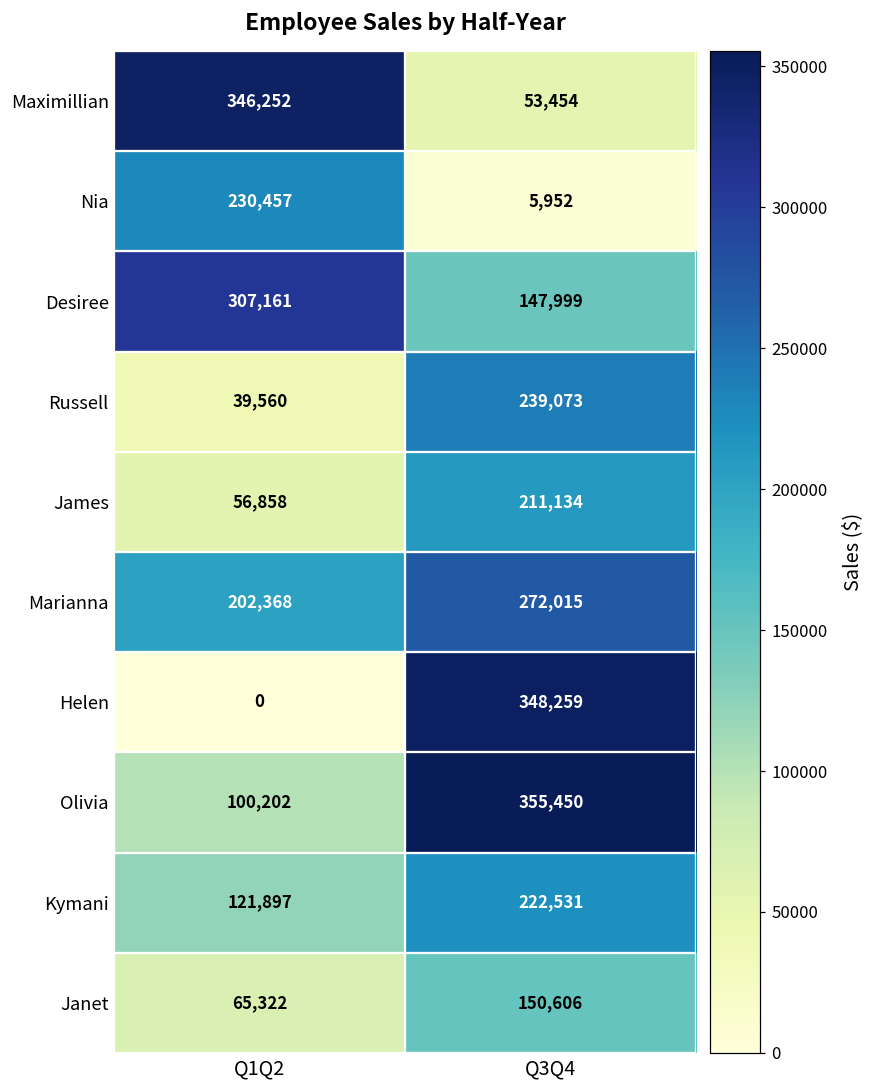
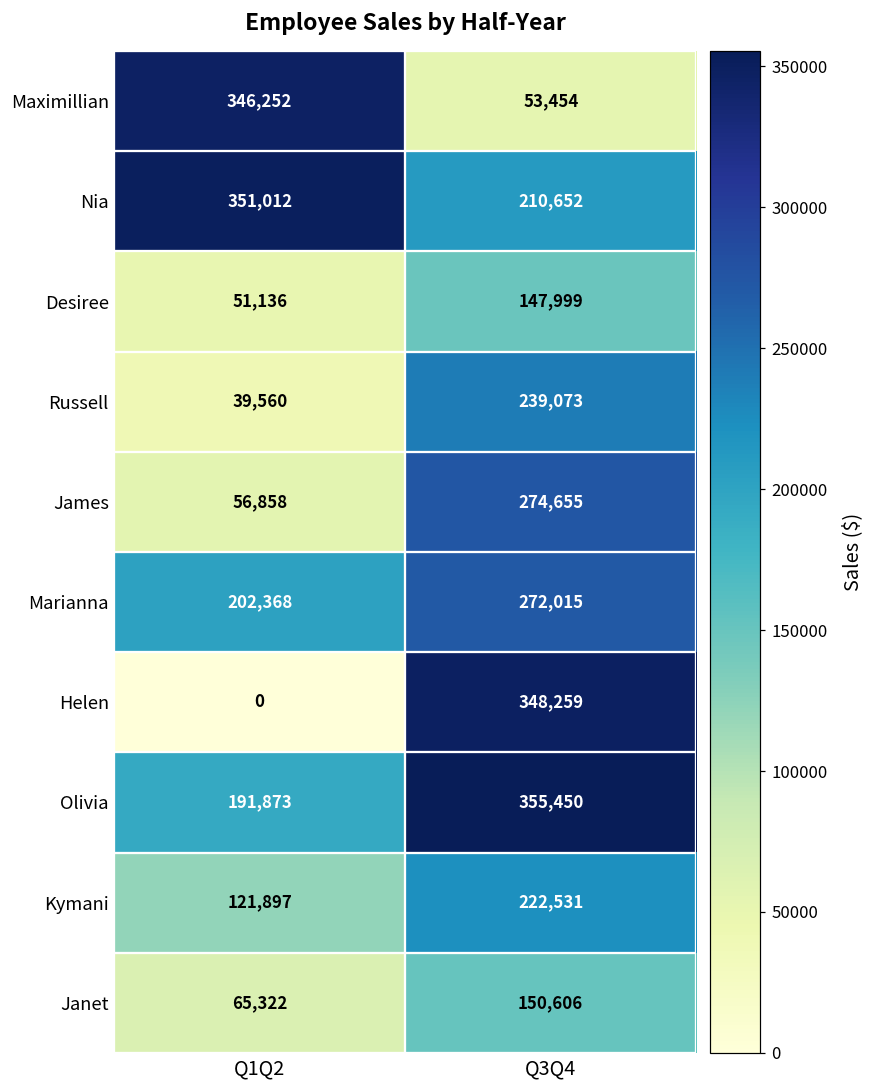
Nia, Q1Q2: 230,457 -> 351,012
Nia, Q3Q4: 5,952 -> 210,652
Desiree, Q1Q2: 307,161 -> 51,136
James, Q3Q4: 211,134 -> 274,655
Olivia, Q1Q2: 100,202 -> 191,873
